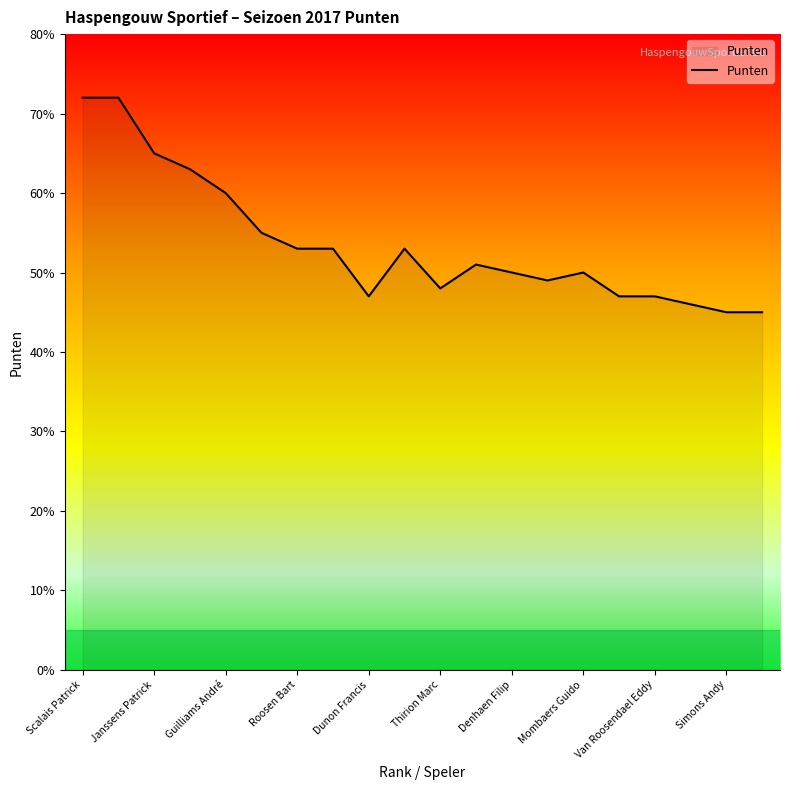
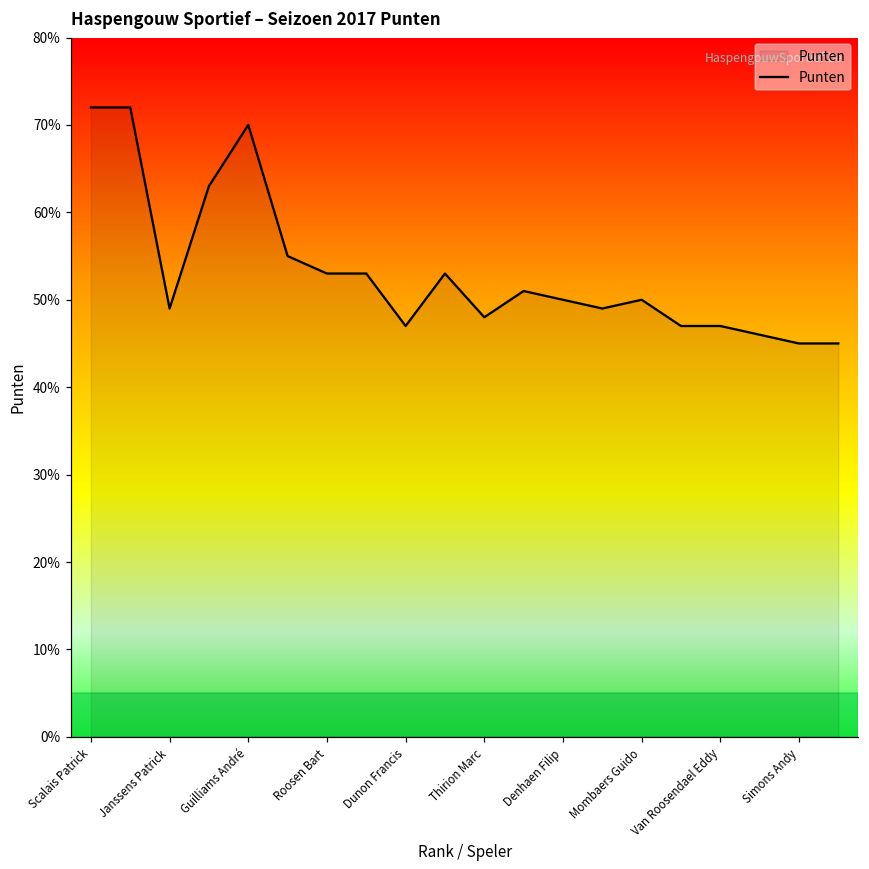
Janssens Patrick: 65% -> 49%
Guilliams André: 60% -> 70%
